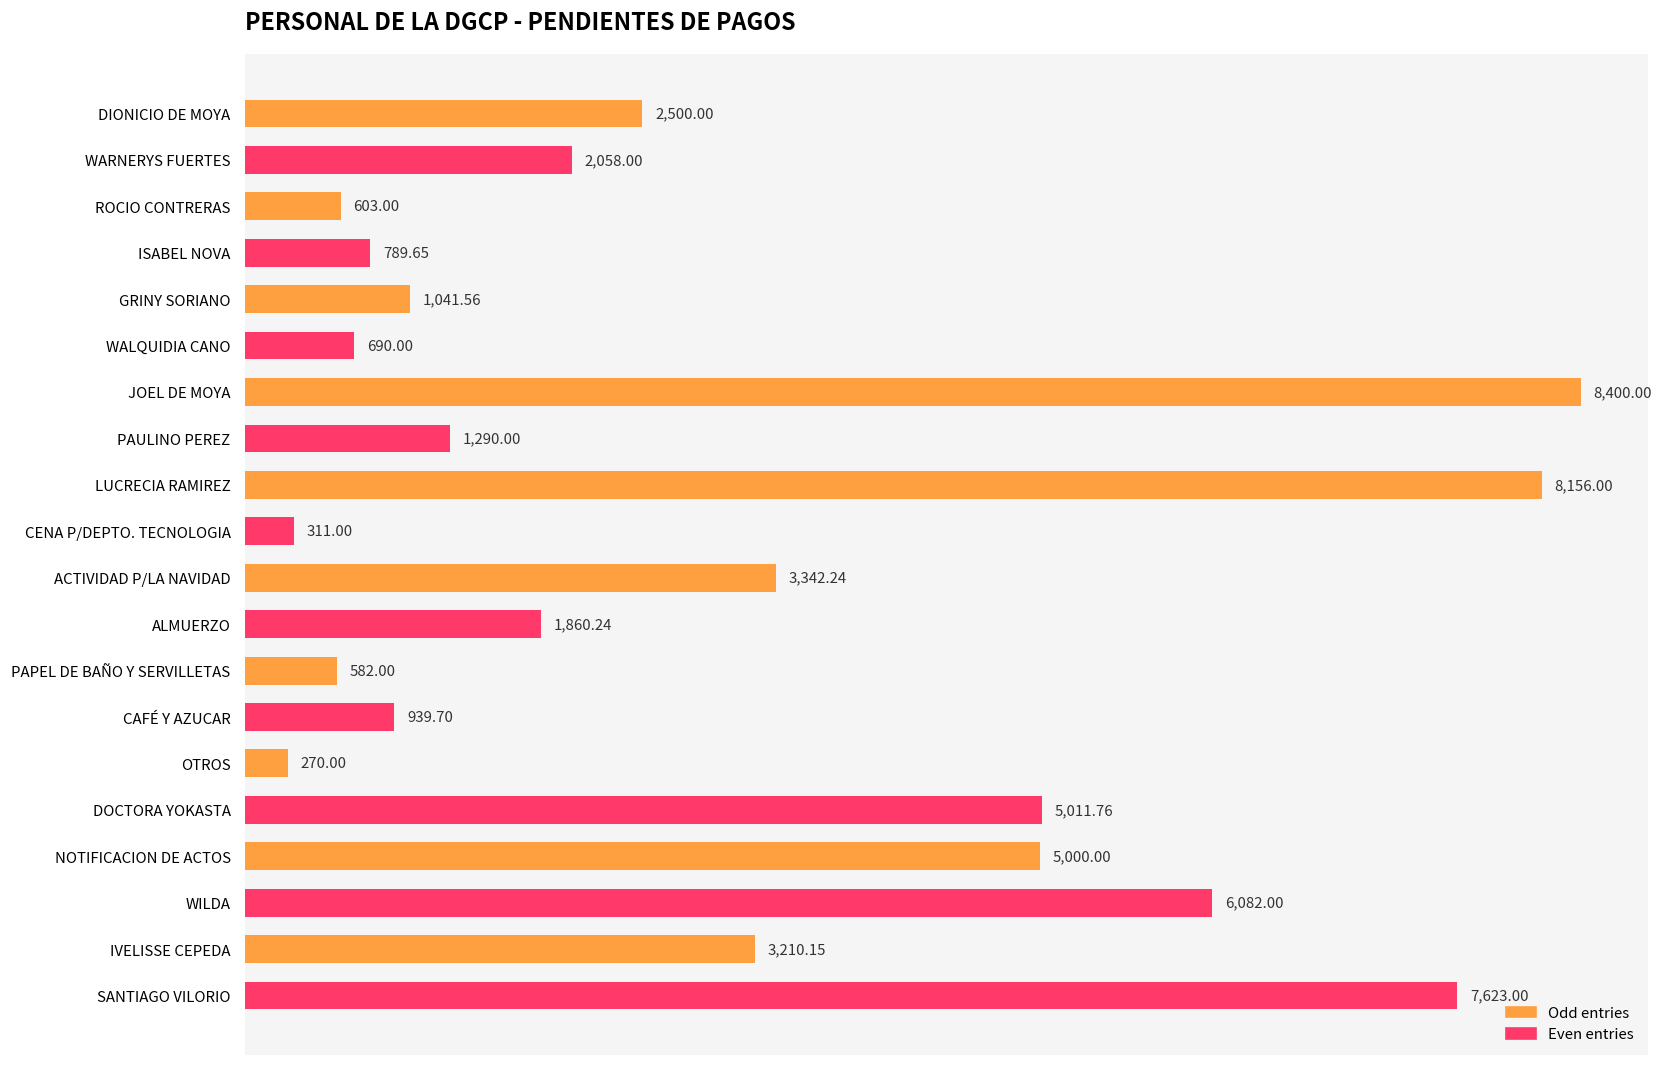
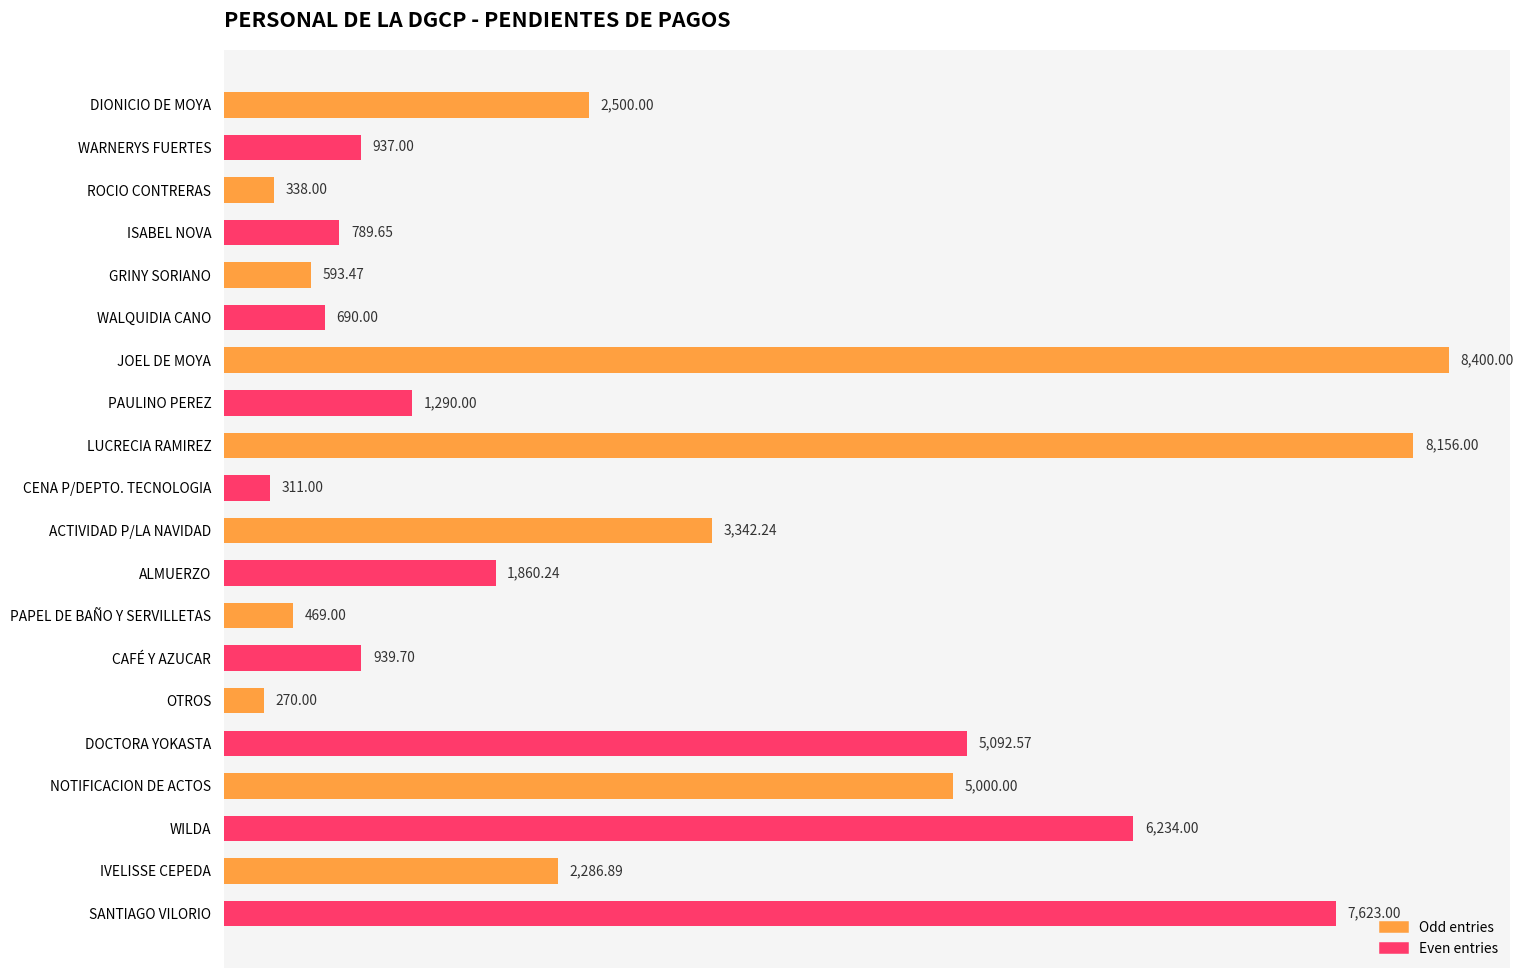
WARNERYS FUERTES: 2,058.00 -> 937.00
ROCIO CONTRERAS: 603.00 -> 338.00
GRINY SORIANO: 1,041.56 -> 593.47
PAPEL DE BAÑO Y SERVILLETAS: 582.00 -> 469.00
DOCTORA YOKASTA: 5,011.76 -> 5,092.57
WILDA: 6,082.00 -> 6,234.00
IVELISSE CEPEDA: 3,210.15 -> 2,286.89
